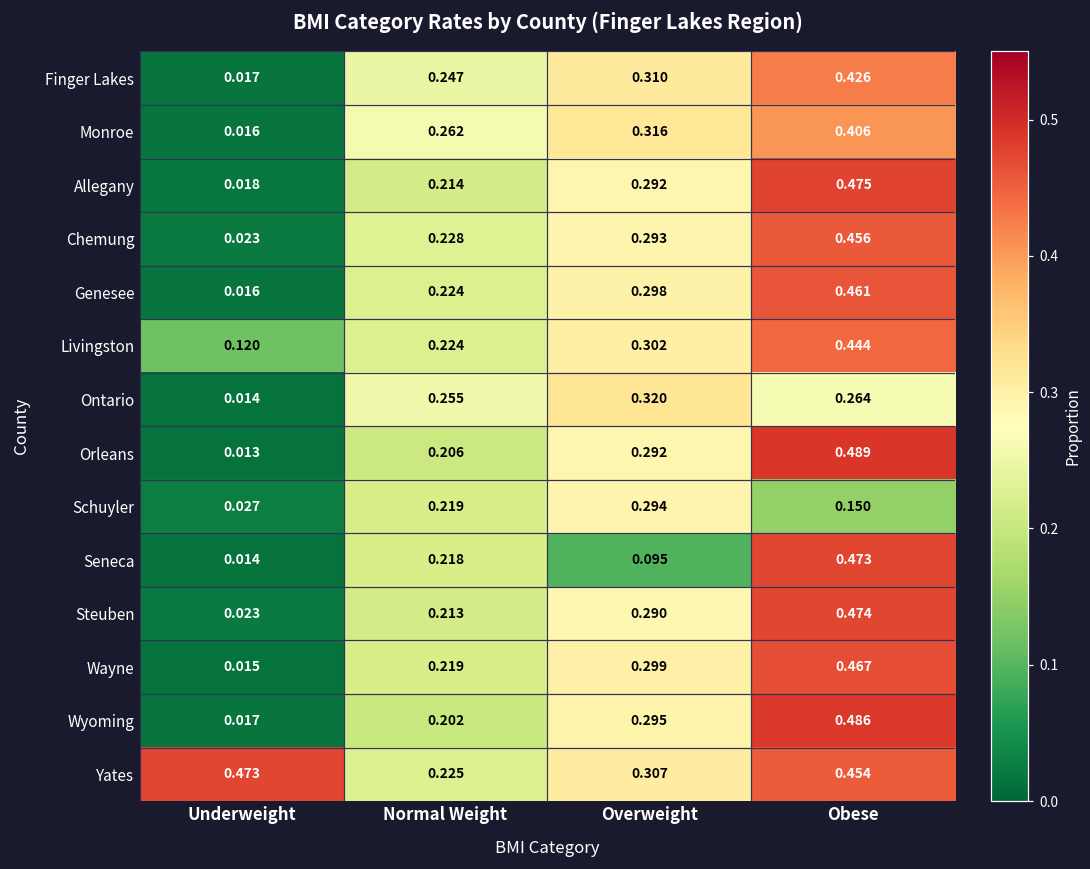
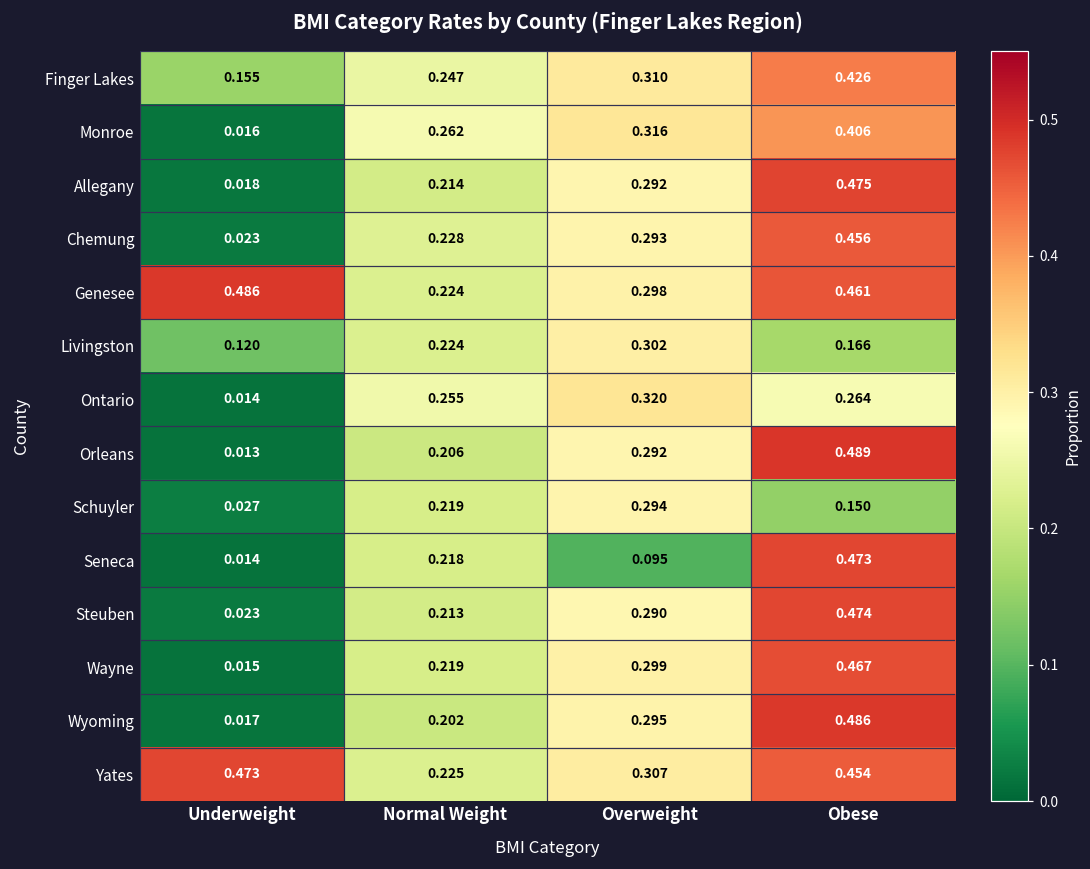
Finger Lakes, Underweight: 0.017 -> 0.155
Genesee, Underweight: 0.016 -> 0.486
Livingston, Obese: 0.444 -> 0.166
